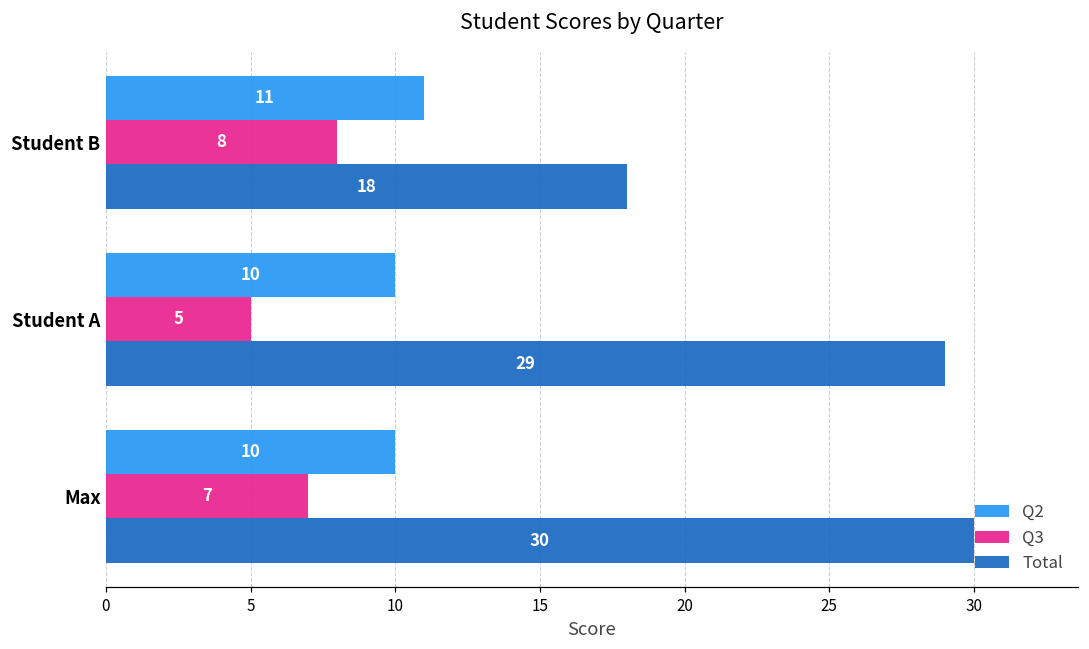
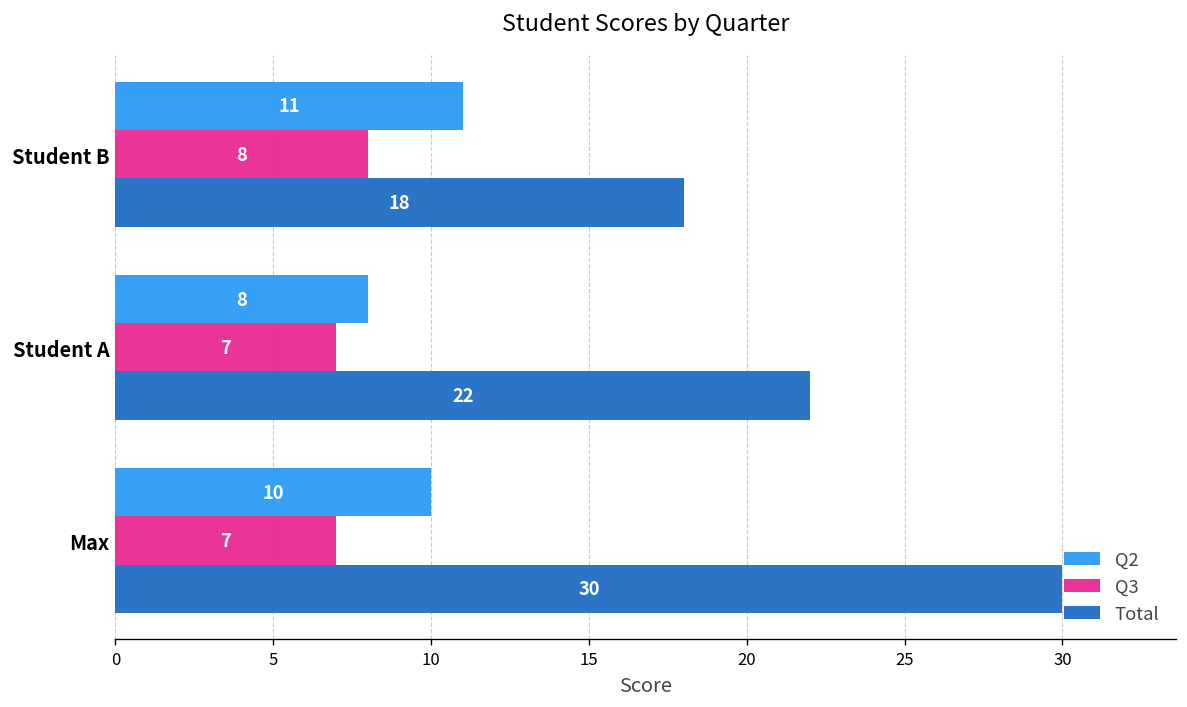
Q2, Student A: 10 -> 8
Q3, Student A: 5 -> 7
Total, Student A: 29 -> 22
